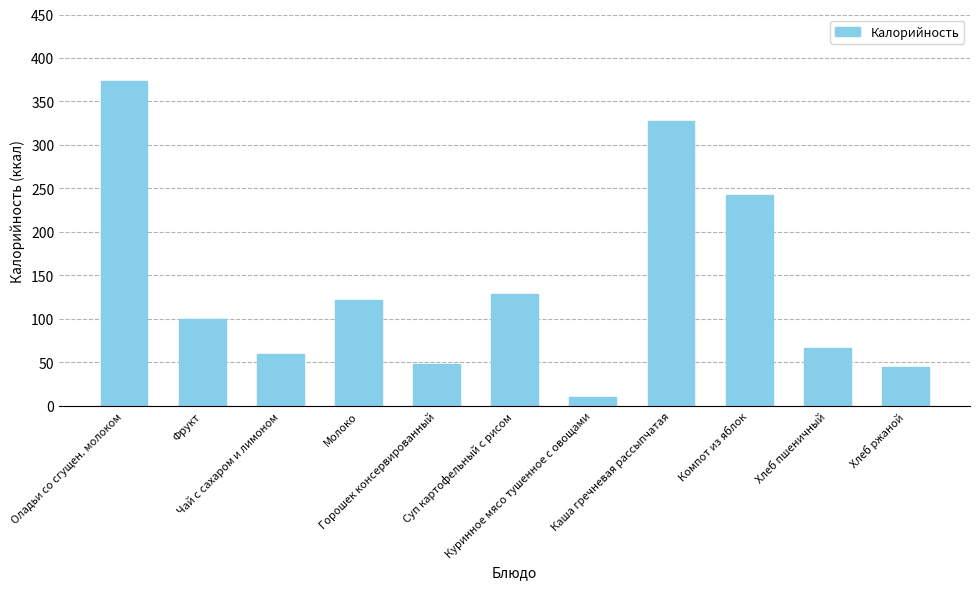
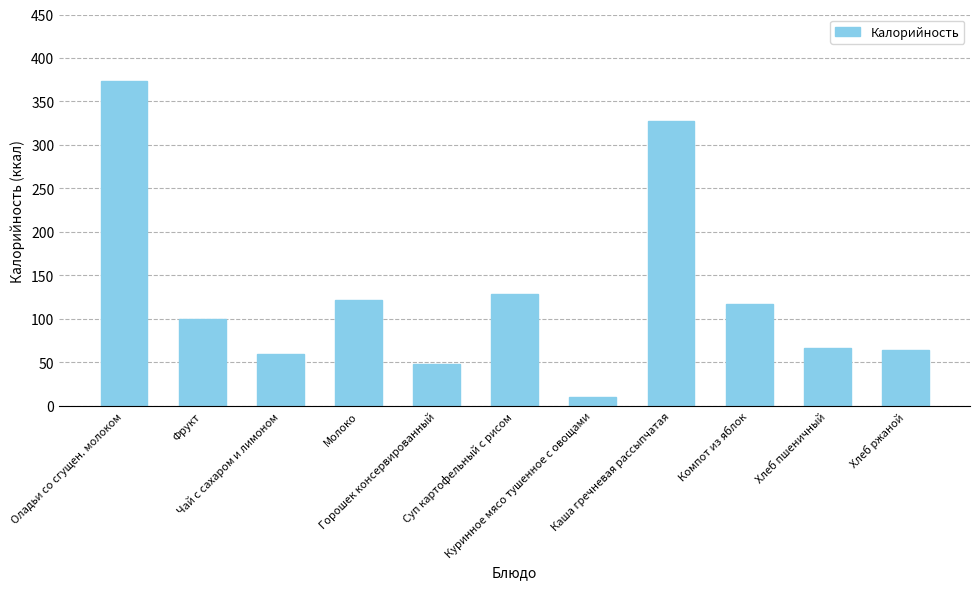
Компот из яблок: 240 -> 120
Хлеб ржаной: 50 -> 60
